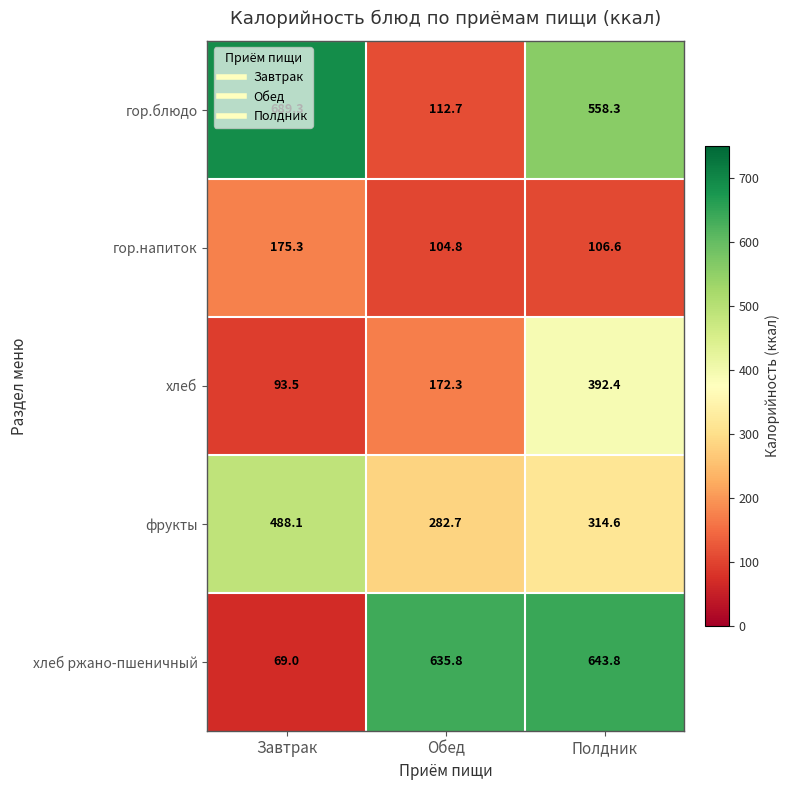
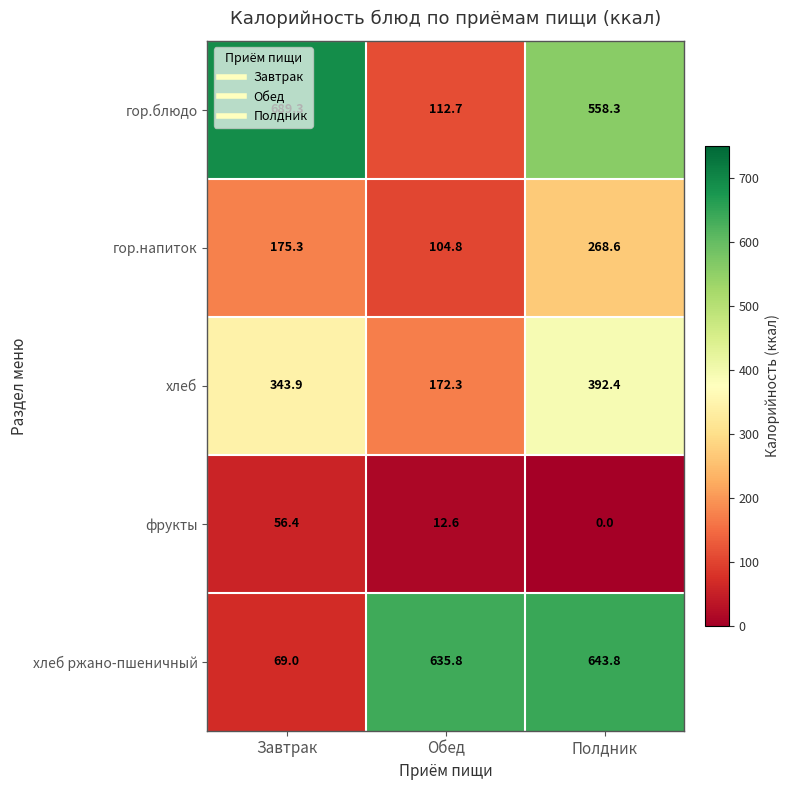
гор.напиток, Полдник: 106.6 -> 268.6
хлеб, Завтрак: 93.5 -> 343.9
фрукты, Завтрак: 488.1 -> 56.4
фрукты, Обед: 282.7 -> 12.6
фрукты, Полдник: 314.6 -> 0.0
